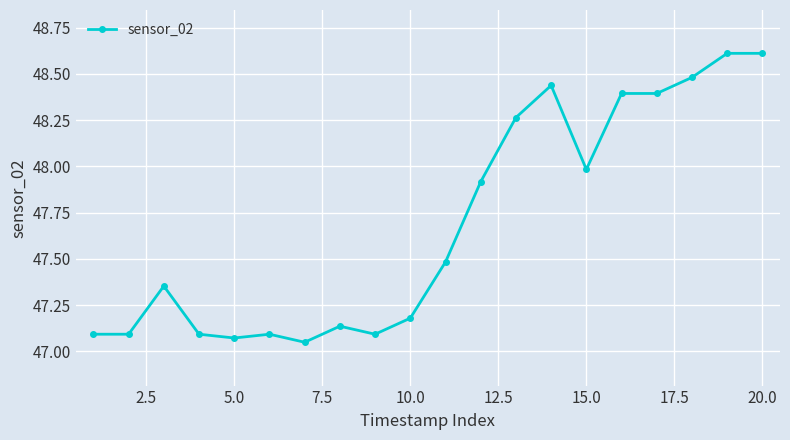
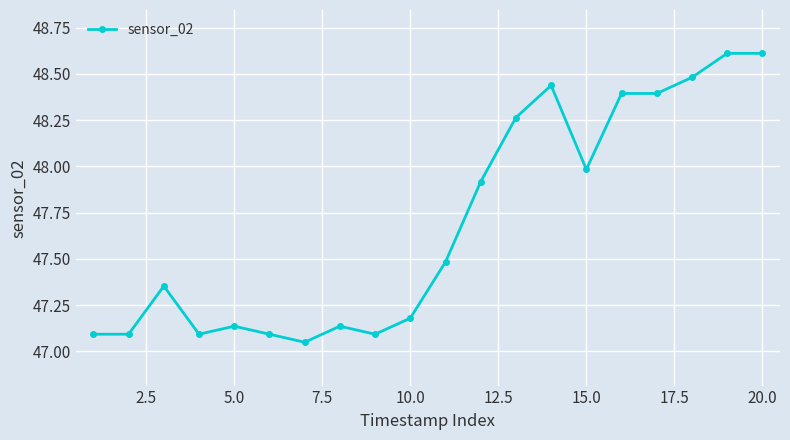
5.0: 47.07 -> 47.14
